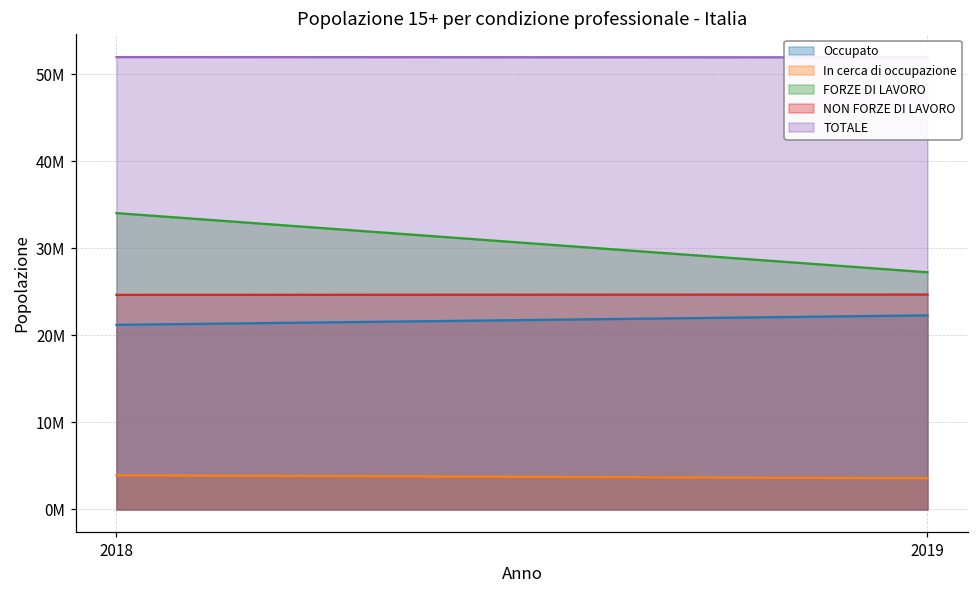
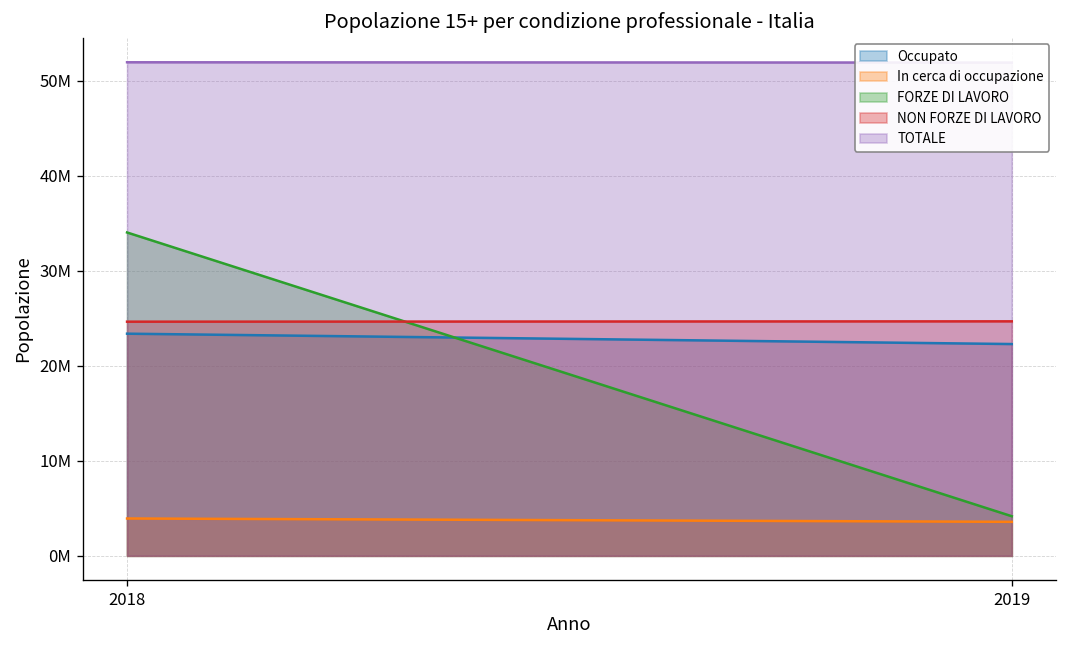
Occupato, 2018: 21000000 -> 23000000
FORZE DI LAVORO, 2019: 27000000 -> 4000000
